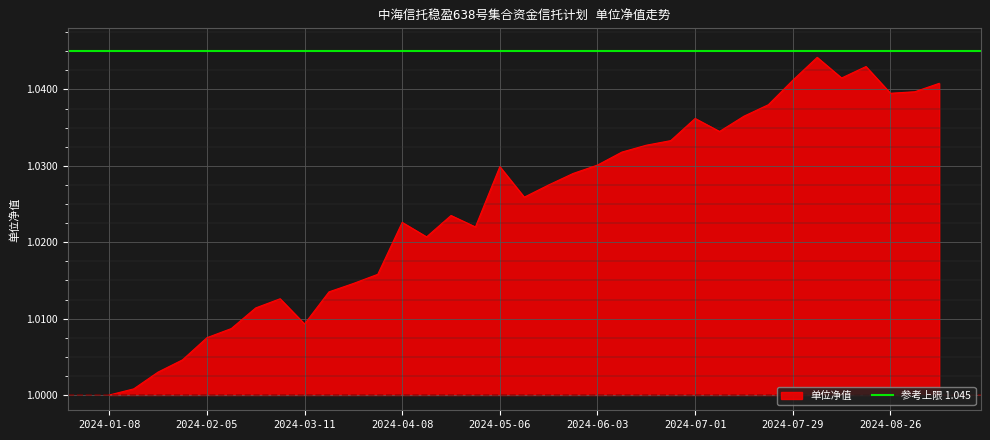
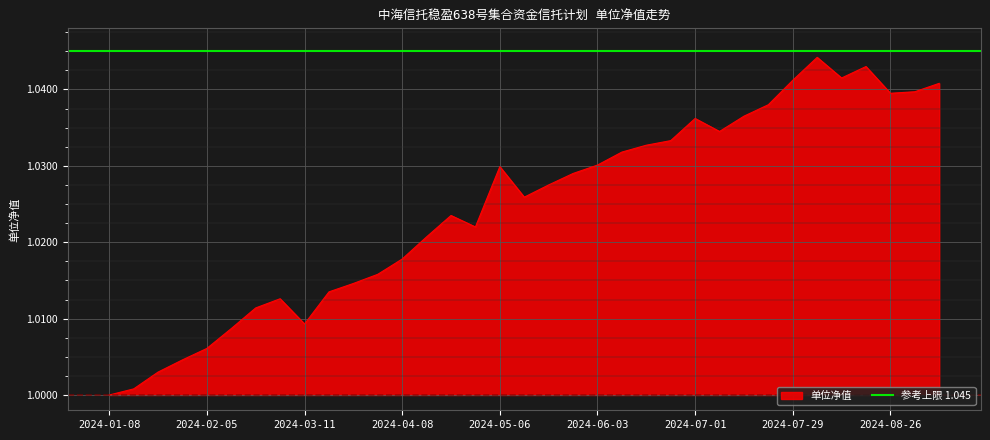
2024-02-05: 1.008 -> 1.006
2024-04-08: 1.023 -> 1.018
